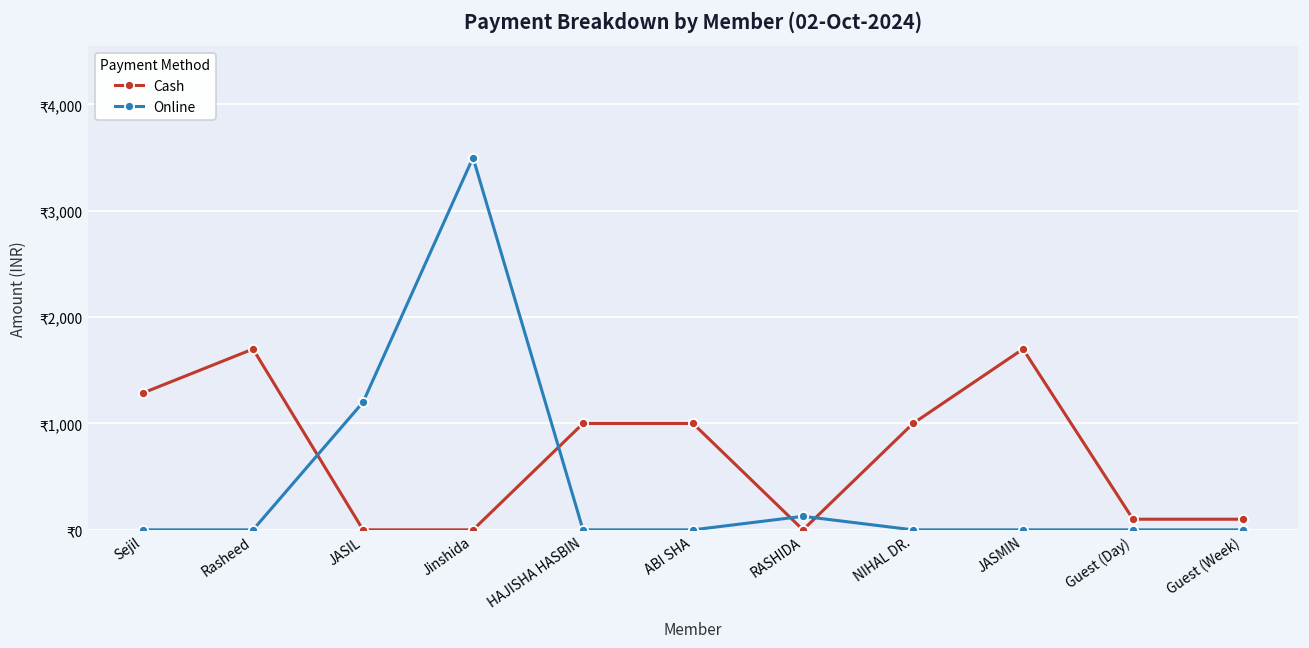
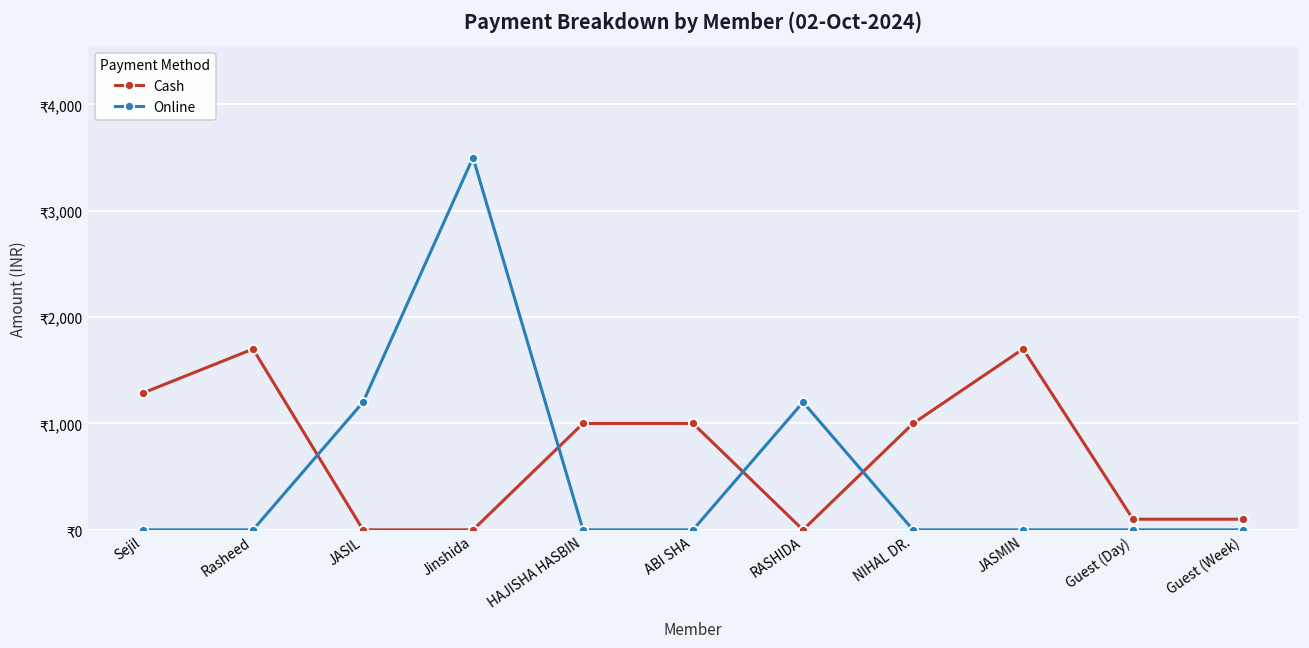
Online, RASHIDA: ₹100 -> ₹1,200
